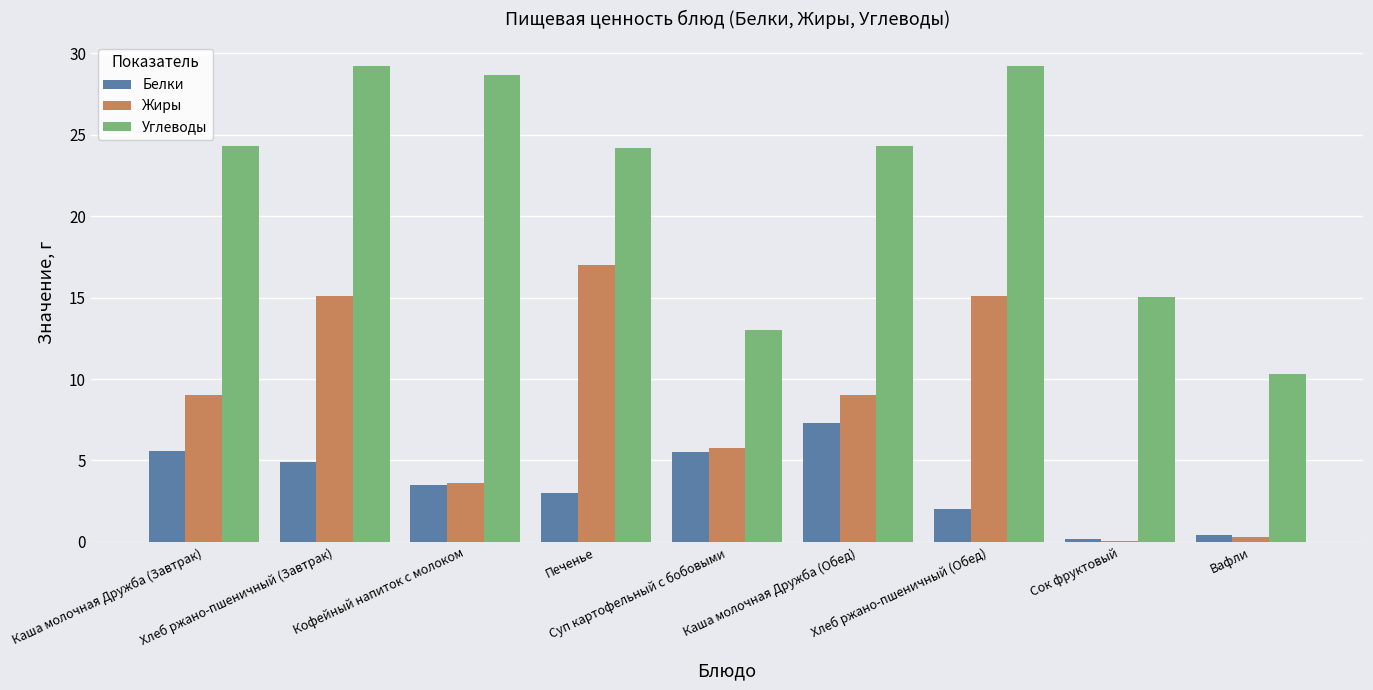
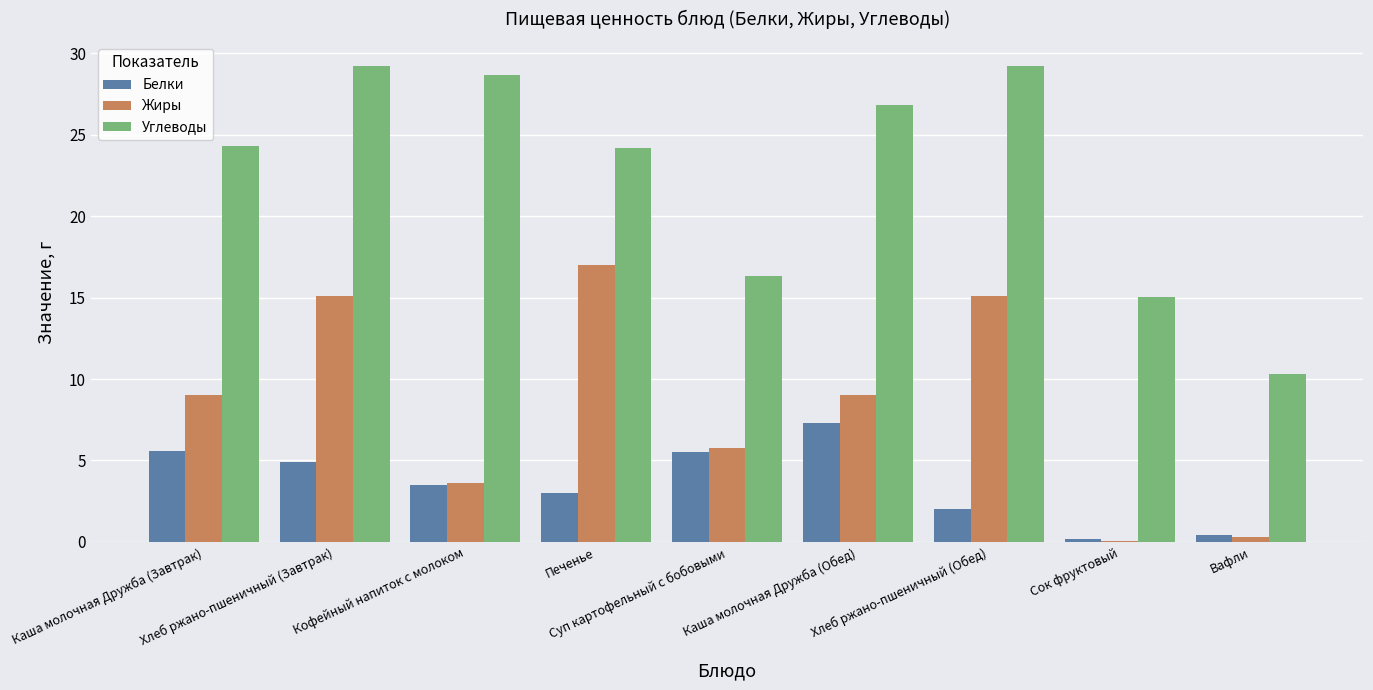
Углеводы, Суп картофельный с бобовыми: 13.0 -> 16.3
Углеводы, Каша молочная Дружба (Обед): 24.3 -> 26.8
